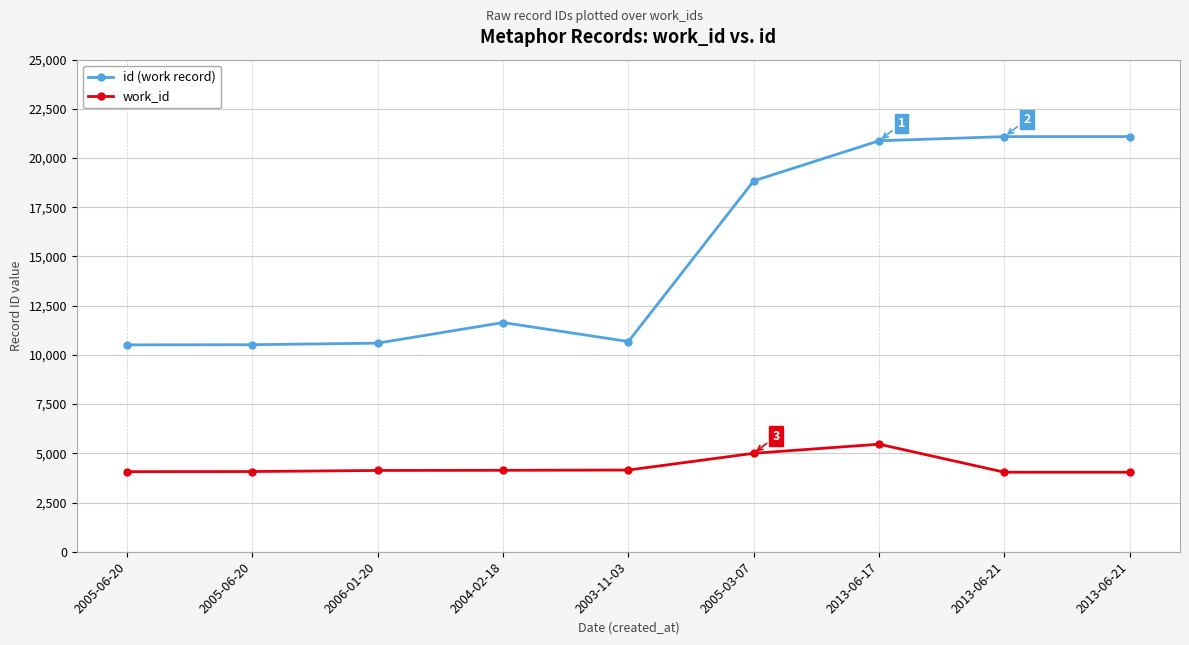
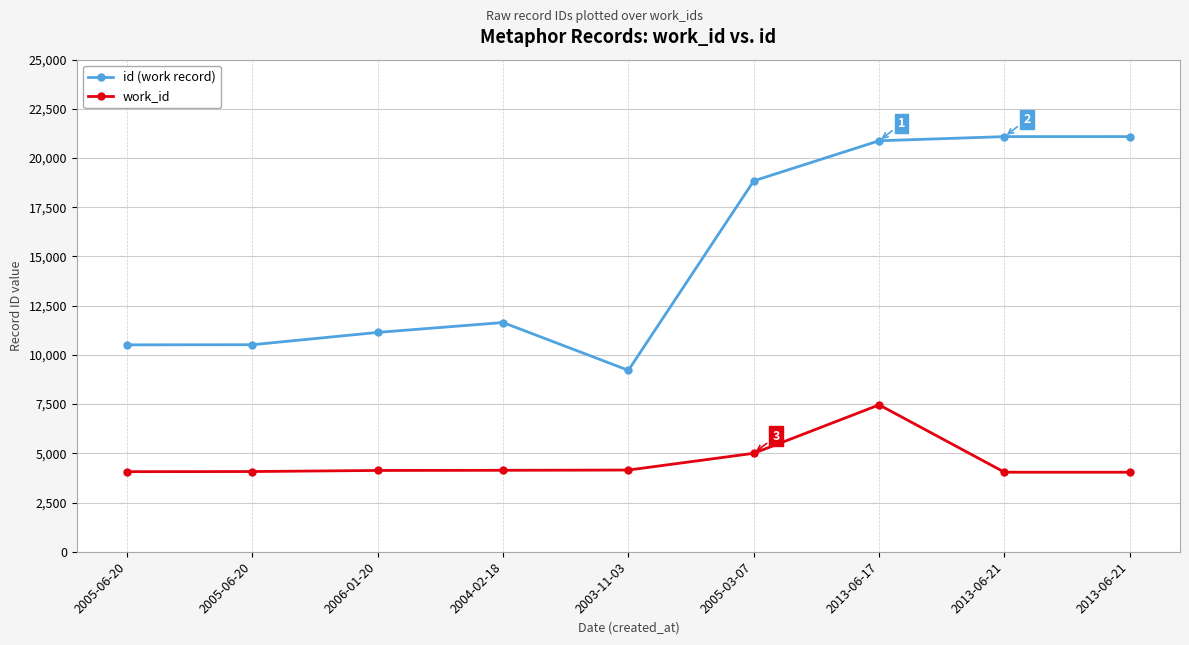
id (work record), 2006-01-20: 10,600 -> 11,100
id (work record), 2003-11-03: 10,700 -> 9,200
work_id, 2013-06-17: 5,500 -> 7,500
